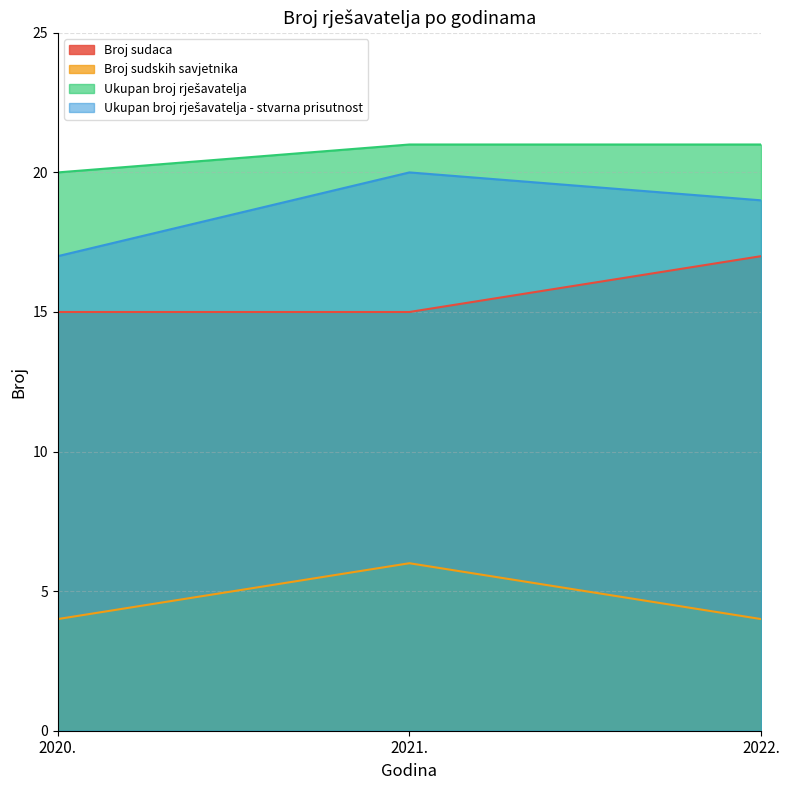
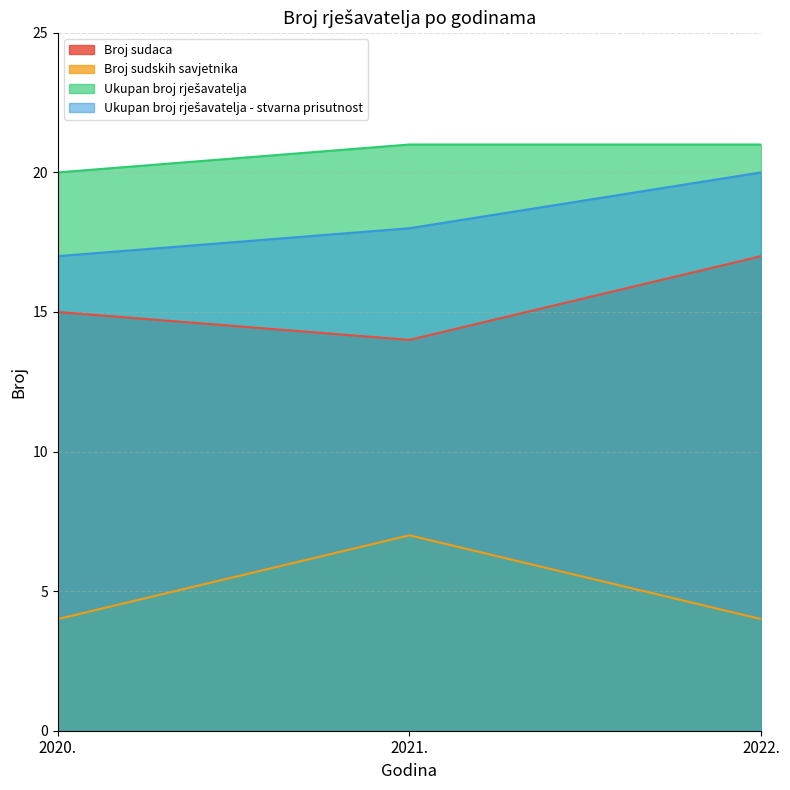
Broj sudaca, 2021.: 15 -> 14
Broj sudskih savjetnika, 2021.: 6 -> 7
Ukupan broj rješavatelja - stvarna prisutnost, 2021.: 20 -> 18
Ukupan broj rješavatelja - stvarna prisutnost, 2022.: 19 -> 20
